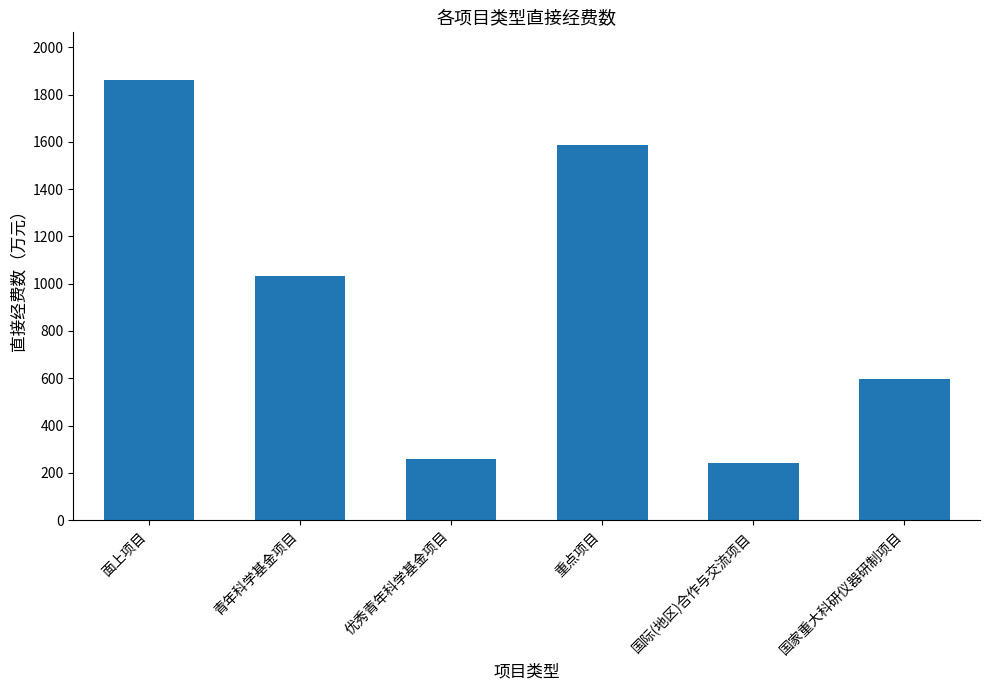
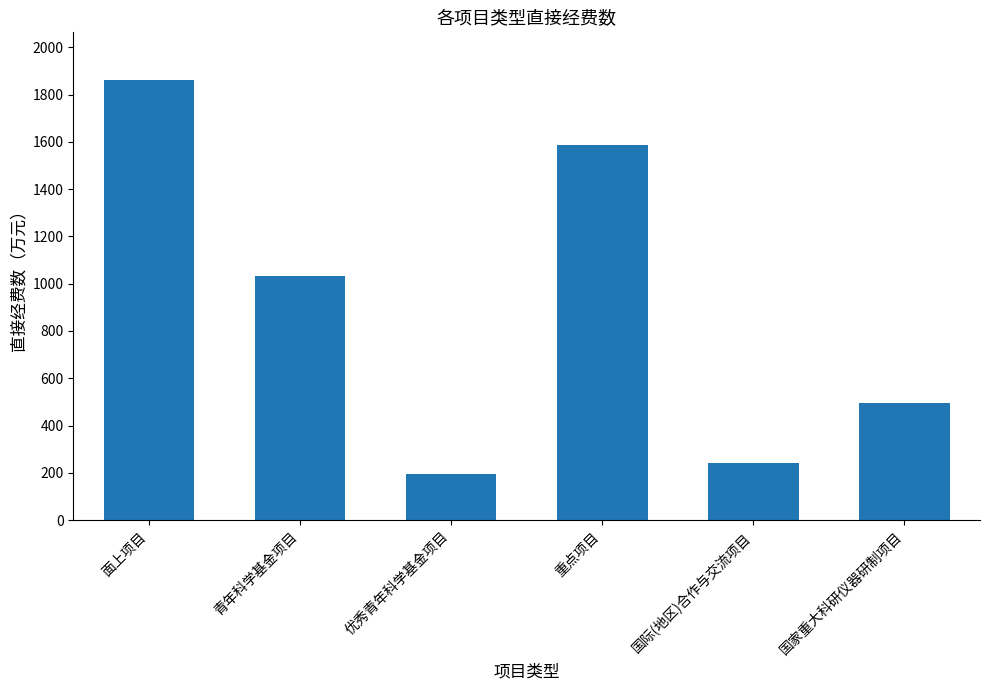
优秀青年科学基金项目: 260 -> 190
国家重大科研仪器研制项目: 600 -> 500
